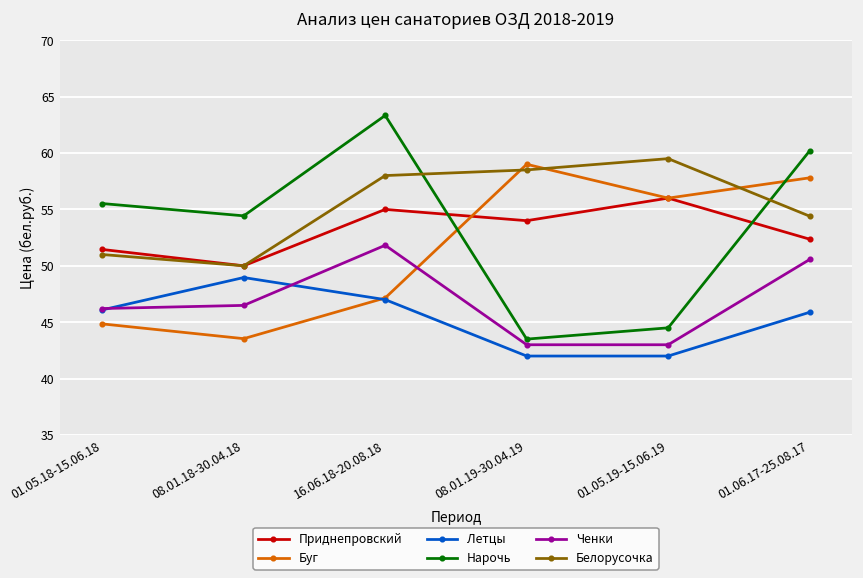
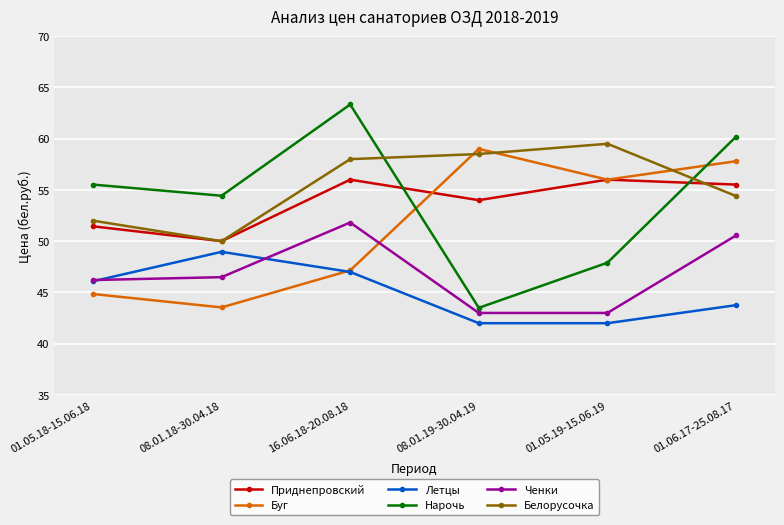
Белорусочка, 01.05.18-15.06.18: 51 -> 52
Приднепровский, 16.06.18-20.08.18: 55 -> 56
Нарочь, 01.05.19-15.06.19: 44.5 -> 47.9
Приднепровский, 01.06.17-25.08.17: 52.4 -> 55.5
Летцы, 01.06.17-25.08.17: 45.9 -> 43.8
